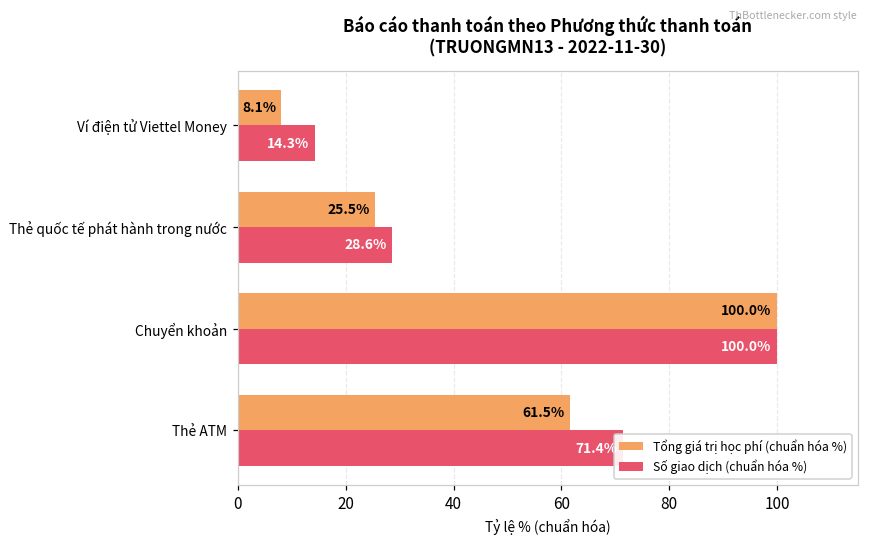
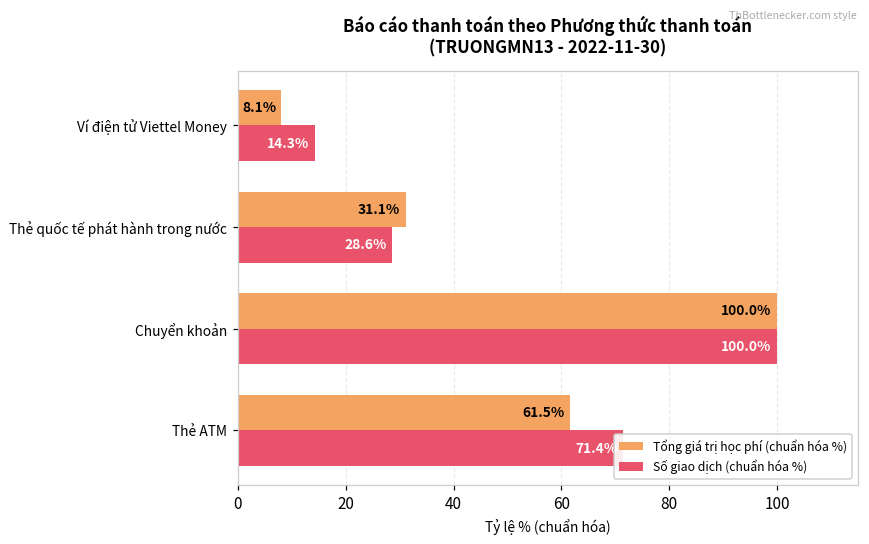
Tổng giá trị học phí (chuẩn hóa %), Thẻ quốc tế phát hành trong nước: 25.5% -> 31.1%
